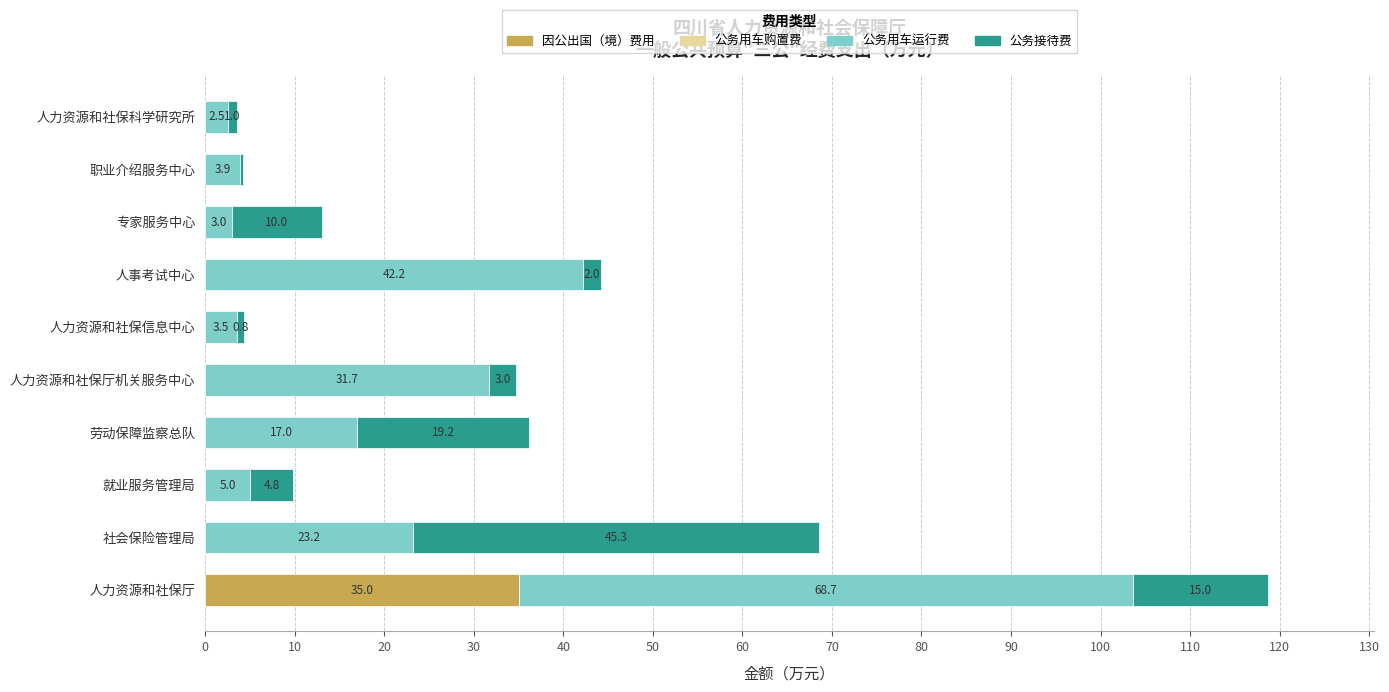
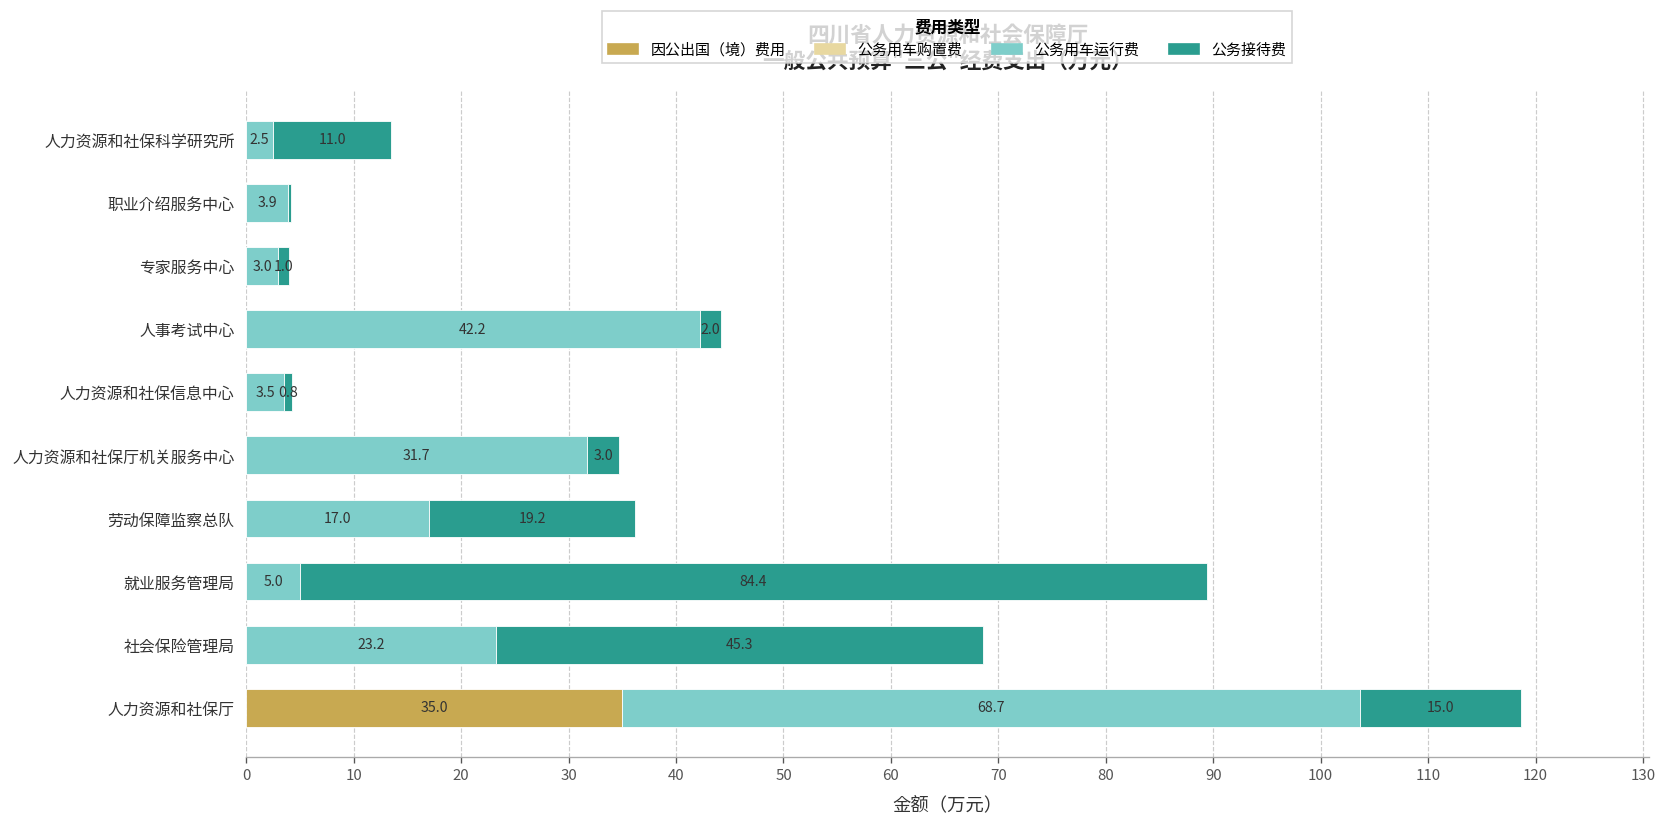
公务接待费, 人力资源和社保科学研究所: 1.0 -> 11.0
公务接待费, 专家服务中心: 10.0 -> 1.0
公务接待费, 就业服务管理局: 4.8 -> 84.4
